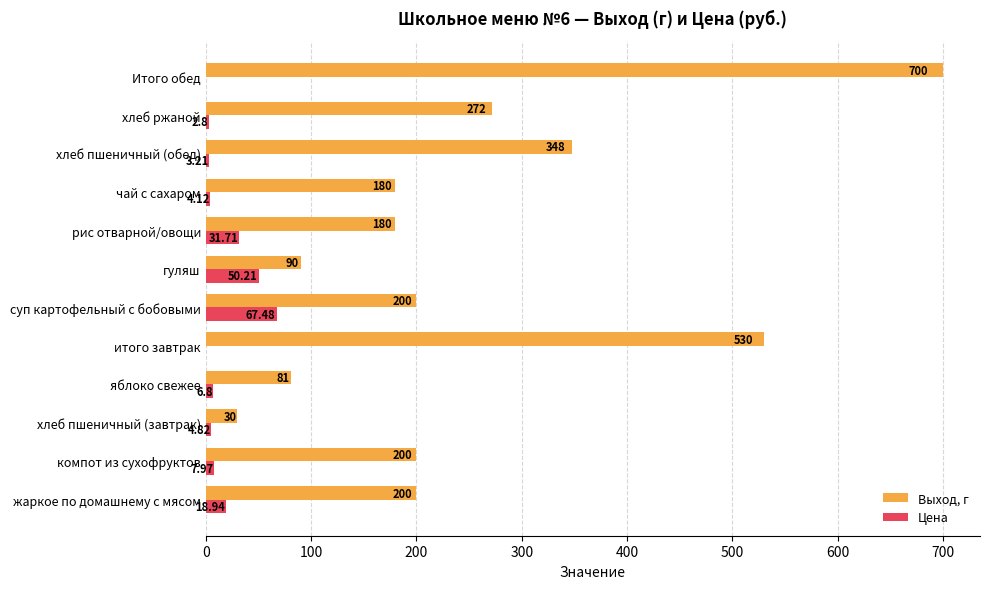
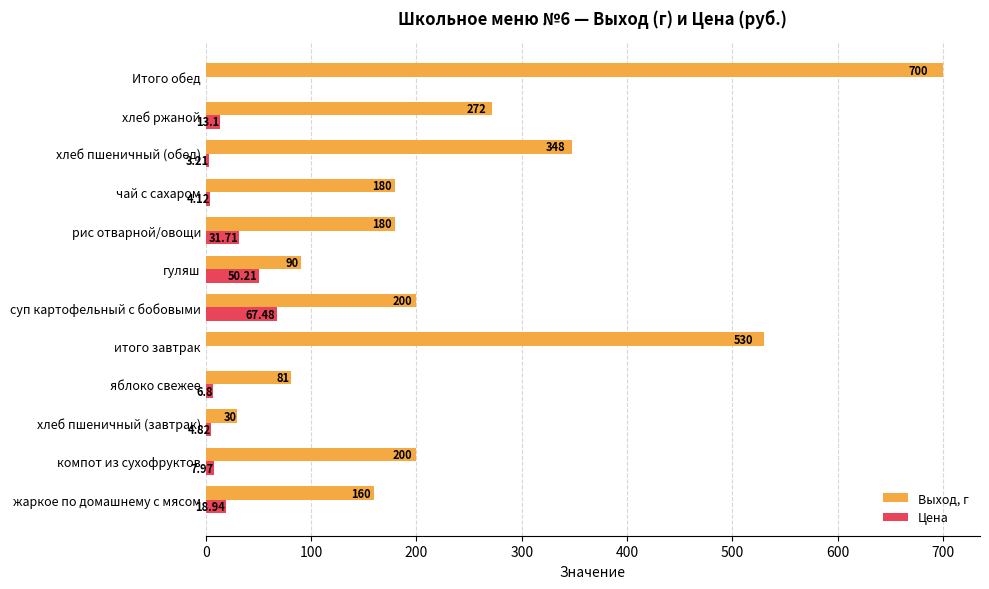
Цена, хлеб ржаной: 2.8 -> 13.1
Выход, г, жаркое по домашнему с мясом: 200 -> 160
